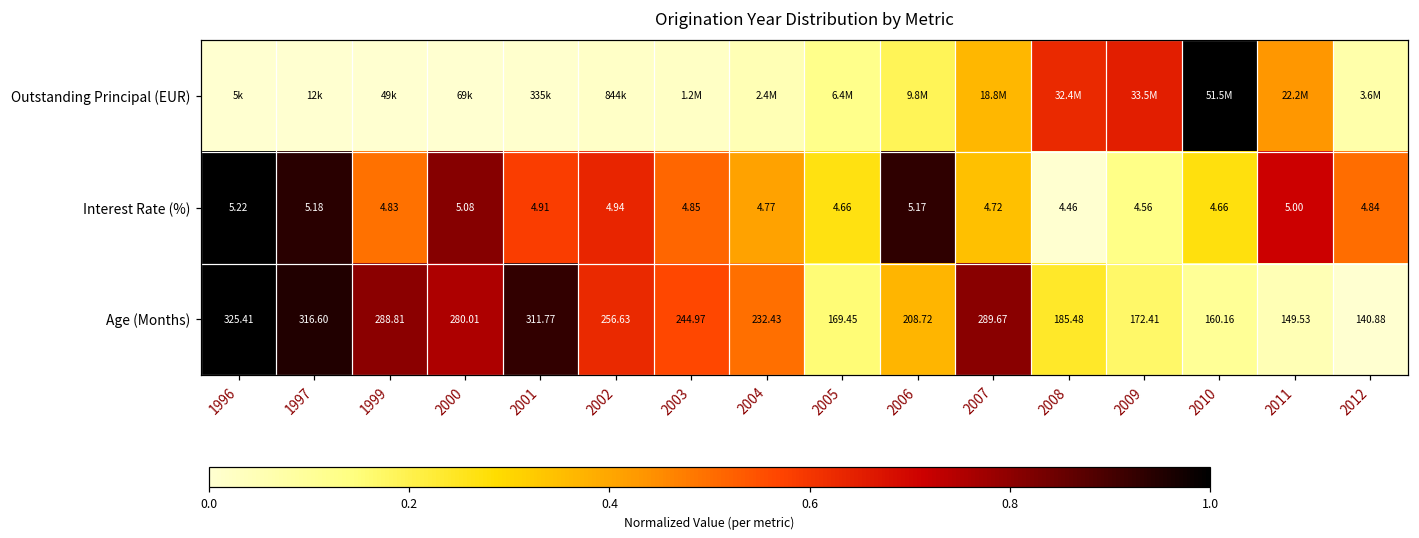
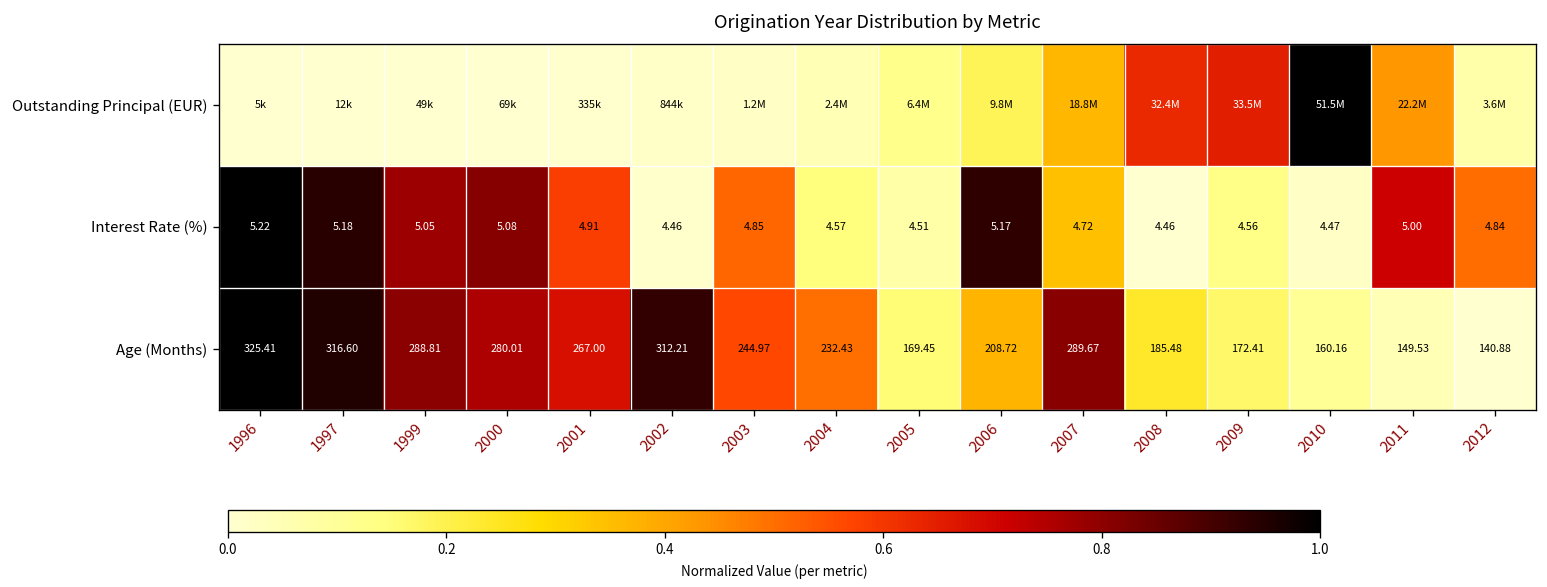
Interest Rate (%), 1999: 4.83 -> 5.05
Interest Rate (%), 2002: 4.94 -> 4.46
Interest Rate (%), 2004: 4.77 -> 4.57
Interest Rate (%), 2005: 4.66 -> 4.51
Interest Rate (%), 2010: 4.66 -> 4.47
Age (Months), 2001: 311.77 -> 267.00
Age (Months), 2002: 256.63 -> 312.21
